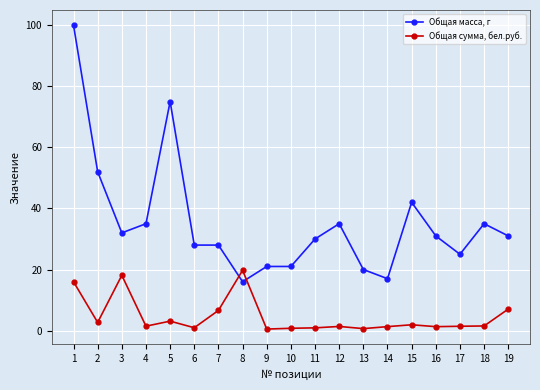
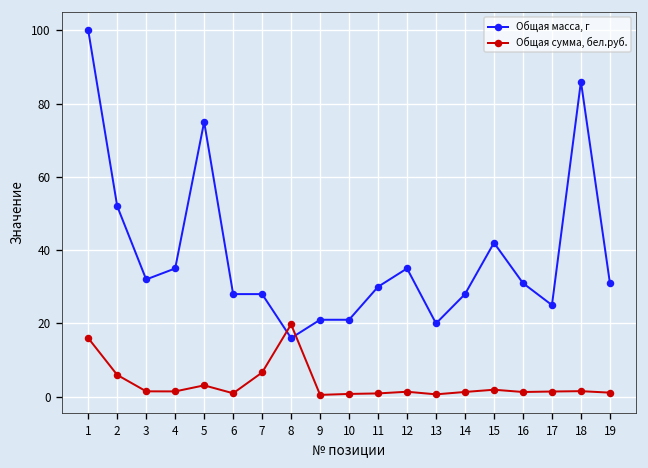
Общая сумма, бел.руб., 2: 3 -> 6
Общая сумма, бел.руб., 3: 18 -> 1
Общая масса, г, 14: 17 -> 28
Общая масса, г, 18: 35 -> 86
Общая сумма, бел.руб., 19: 7 -> 1
